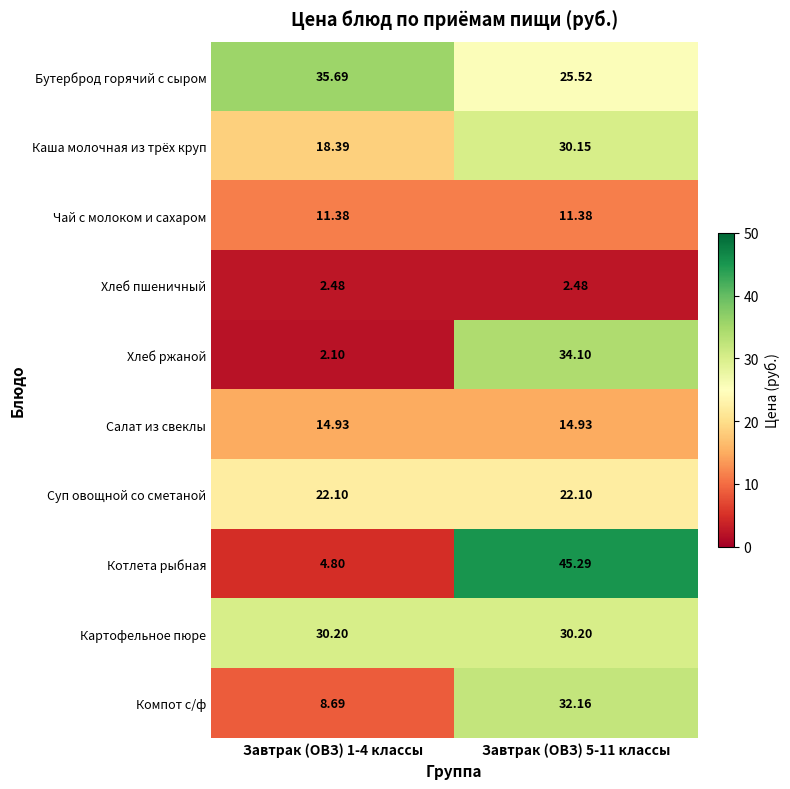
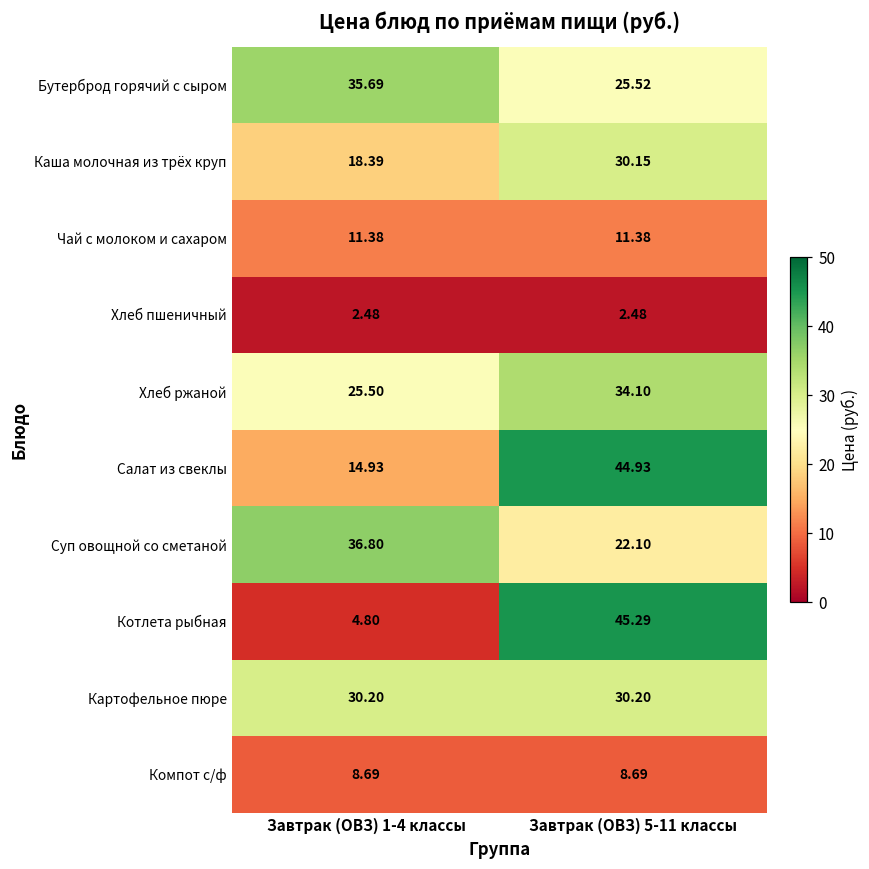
Хлеб ржаной, Завтрак (ОВЗ) 1-4 классы: 2.10 -> 25.50
Салат из свеклы, Завтрак (ОВЗ) 5-11 классы: 14.93 -> 44.93
Суп овощной со сметаной, Завтрак (ОВЗ) 1-4 классы: 22.10 -> 36.80
Компот с/ф, Завтрак (ОВЗ) 5-11 классы: 32.16 -> 8.69
